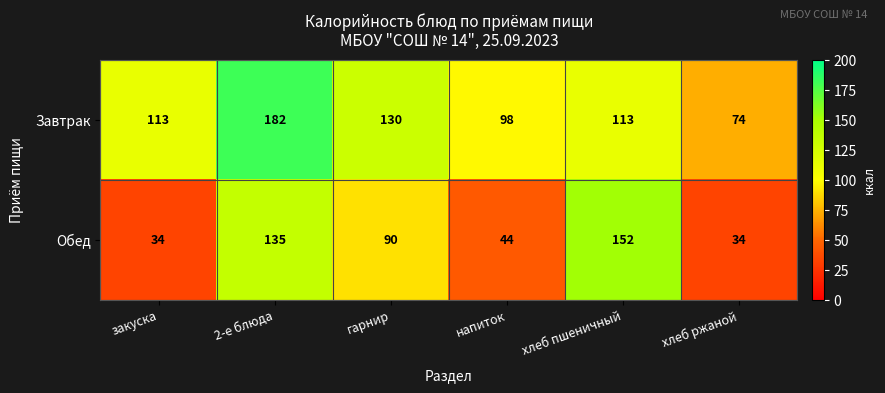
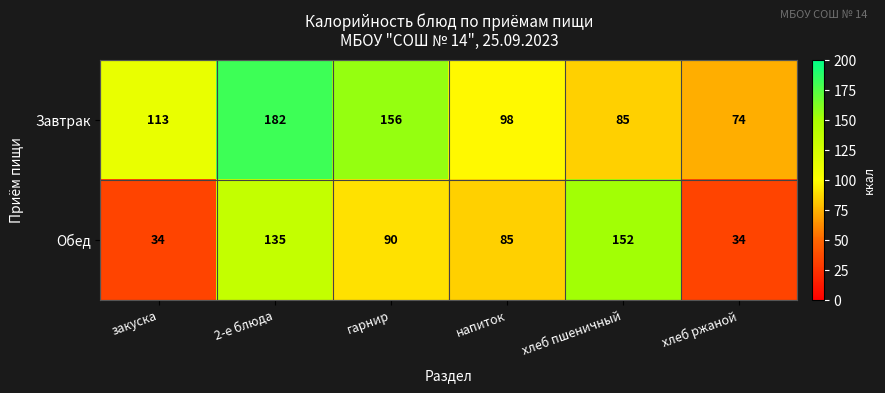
Завтрак, гарнир: 130 -> 156
Завтрак, хлеб пшеничный: 113 -> 85
Обед, напиток: 44 -> 85
